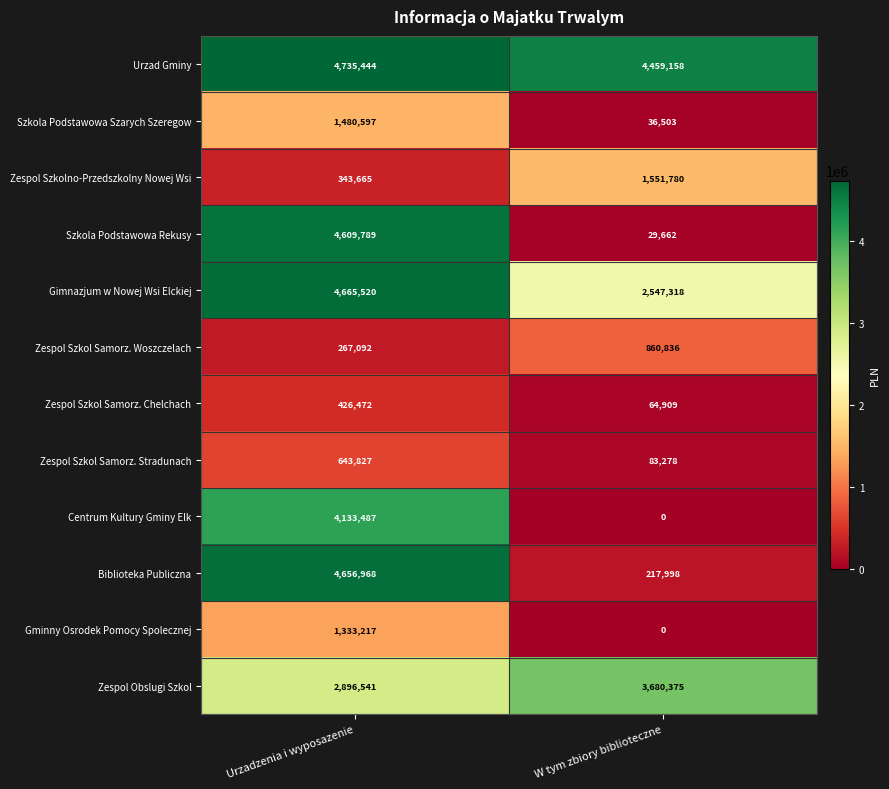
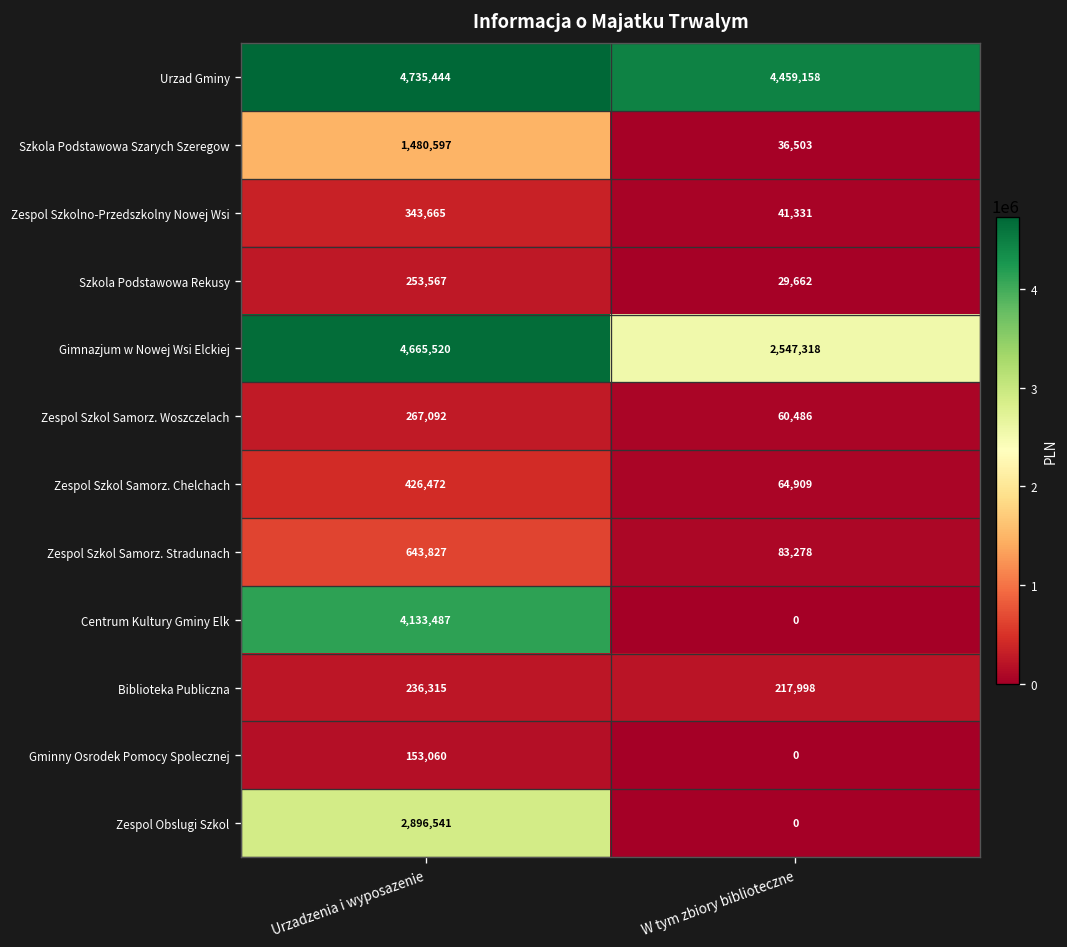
Zespol Szkolno-Przedszkolny Nowej Wsi, W tym zbiory biblioteczne: 1,551,780 -> 41,331
Szkola Podstawowa Rekusy, Urzadzenia i wyposazenie: 4,609,789 -> 253,567
Zespol Szkol Samorz. Woszczelach, W tym zbiory biblioteczne: 860,836 -> 60,486
Biblioteka Publiczna, Urzadzenia i wyposazenie: 4,656,968 -> 236,315
Gminny Osrodek Pomocy Spolecznej, Urzadzenia i wyposazenie: 1,333,217 -> 153,060
Zespol Obslugi Szkol, W tym zbiory biblioteczne: 3,680,375 -> 0
